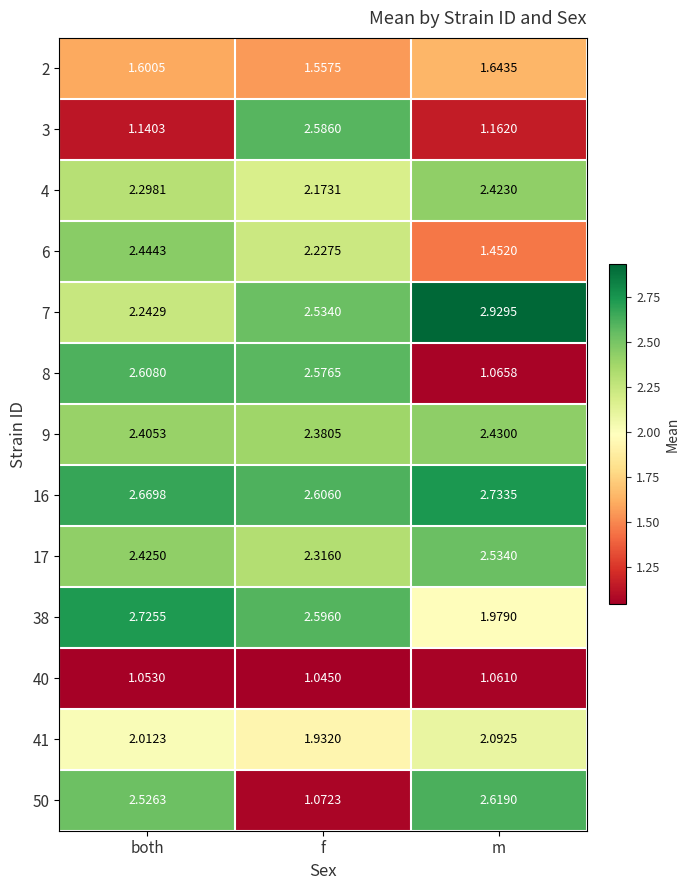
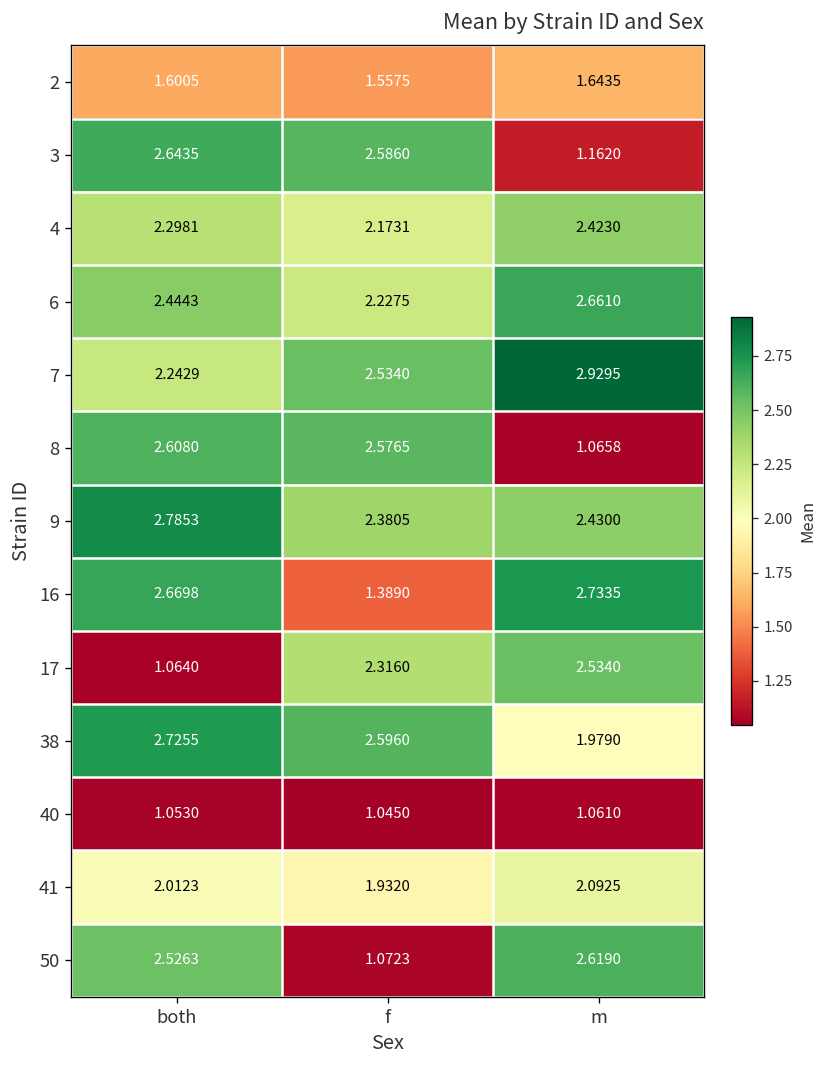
3, both: 1.1403 -> 2.6435
6, m: 1.4520 -> 2.6610
9, both: 2.4053 -> 2.7853
16, f: 2.6060 -> 1.3890
17, both: 2.4250 -> 1.0640
